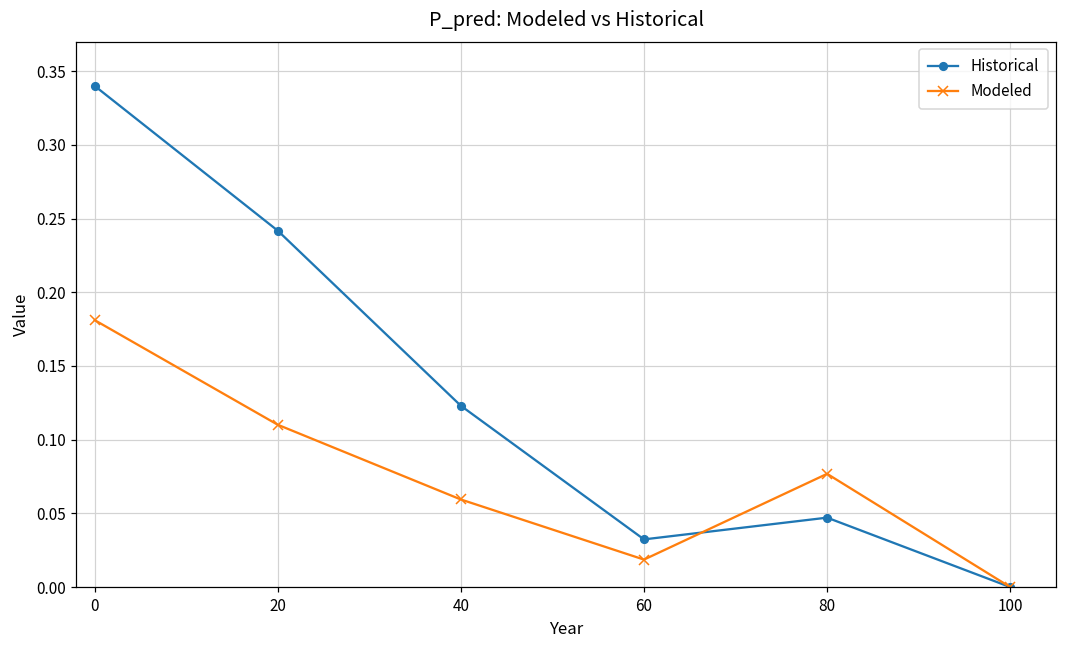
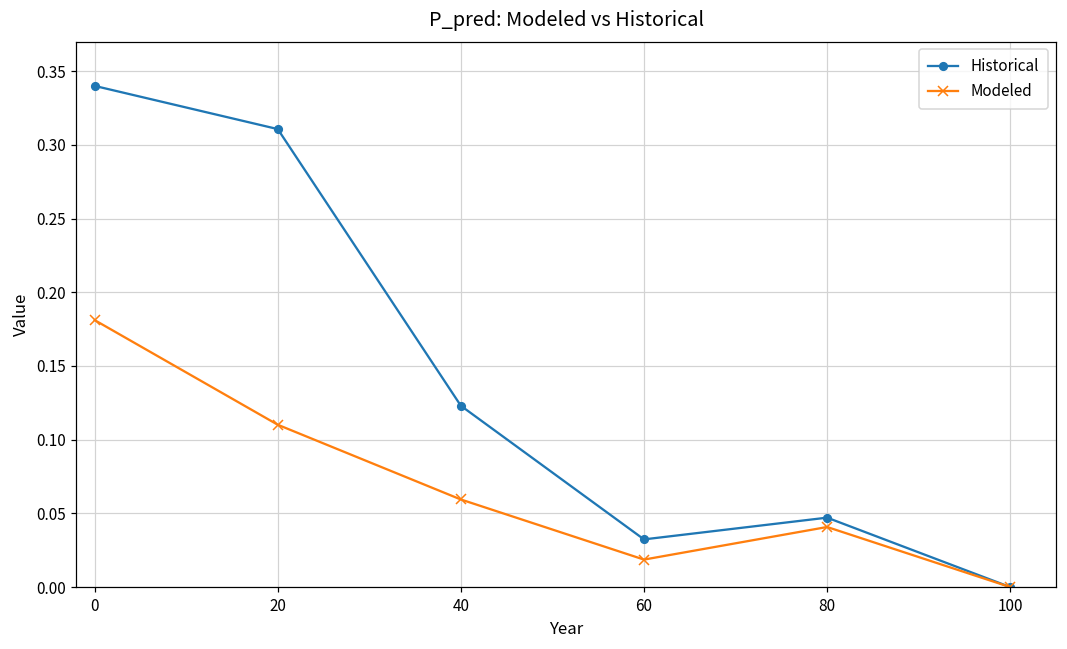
Historical, 20: 0.242 -> 0.311
Modeled, 80: 0.077 -> 0.041
